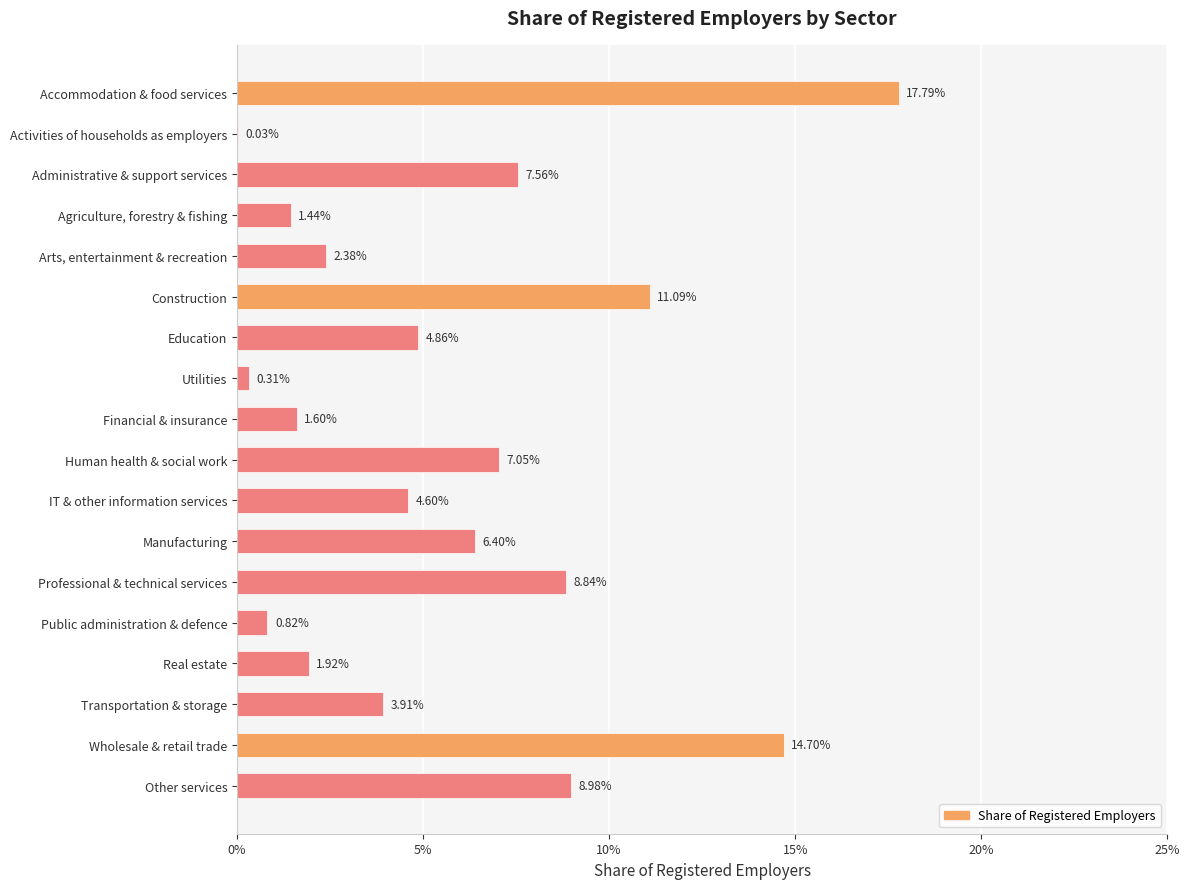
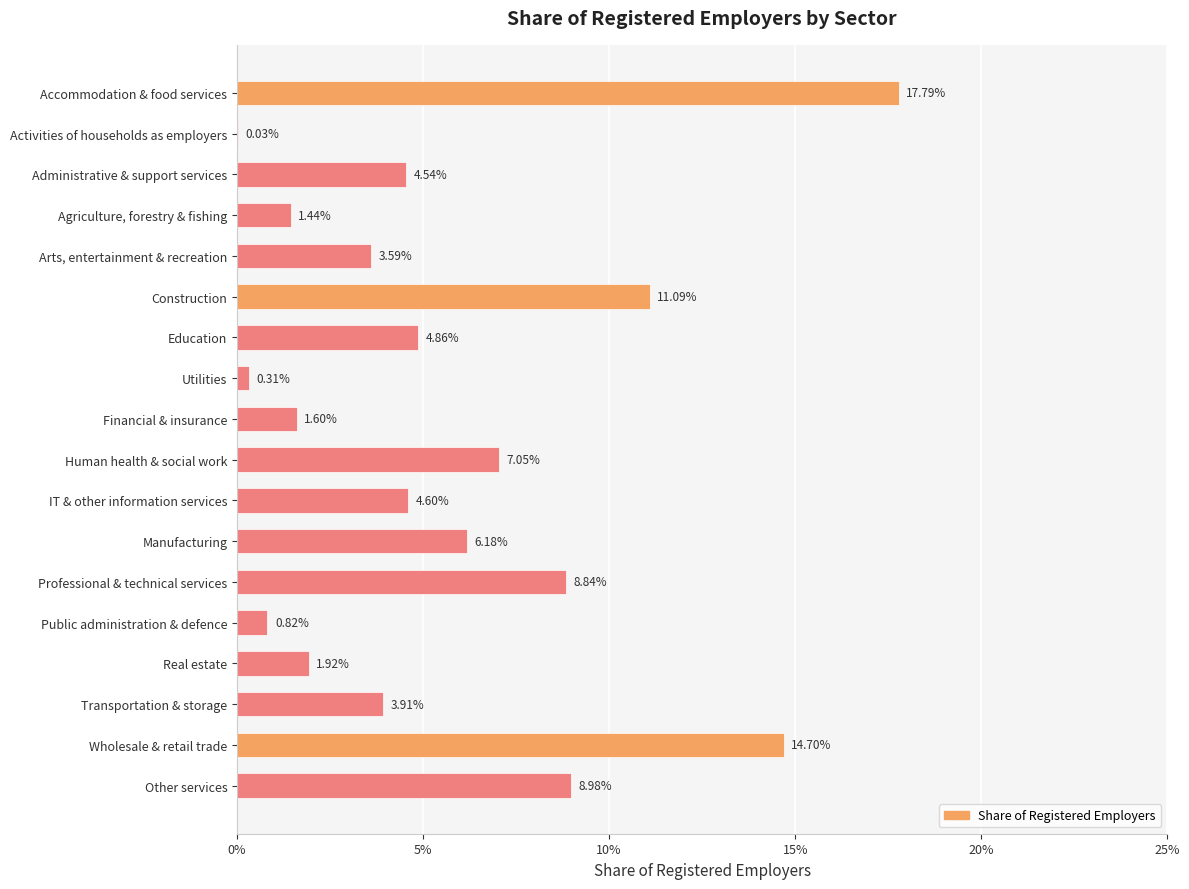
Administrative & support services: 7.56% -> 4.54%
Arts, entertainment & recreation: 2.38% -> 3.59%
Manufacturing: 6.40% -> 6.18%
